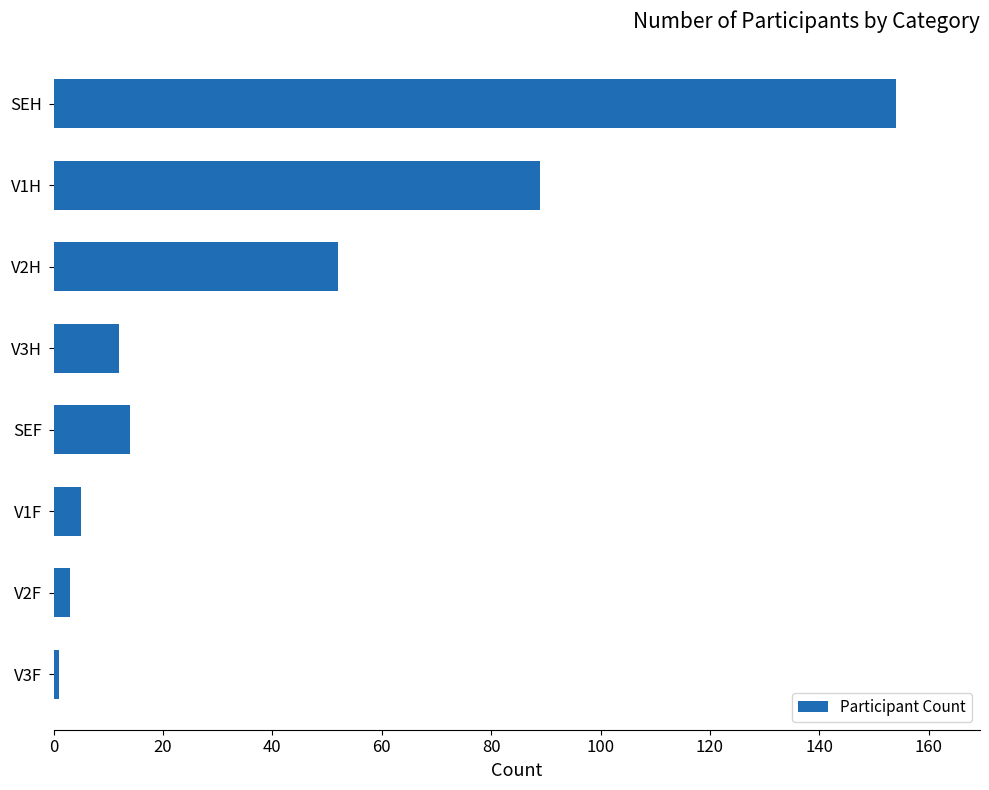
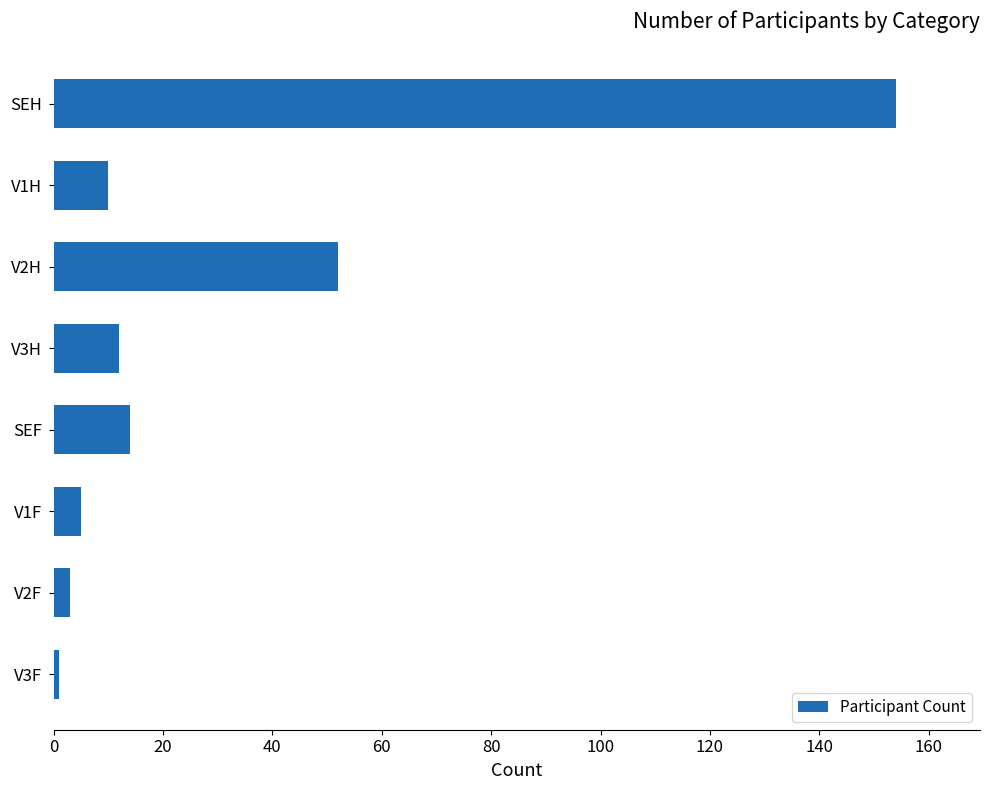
V1H: 89 -> 10
